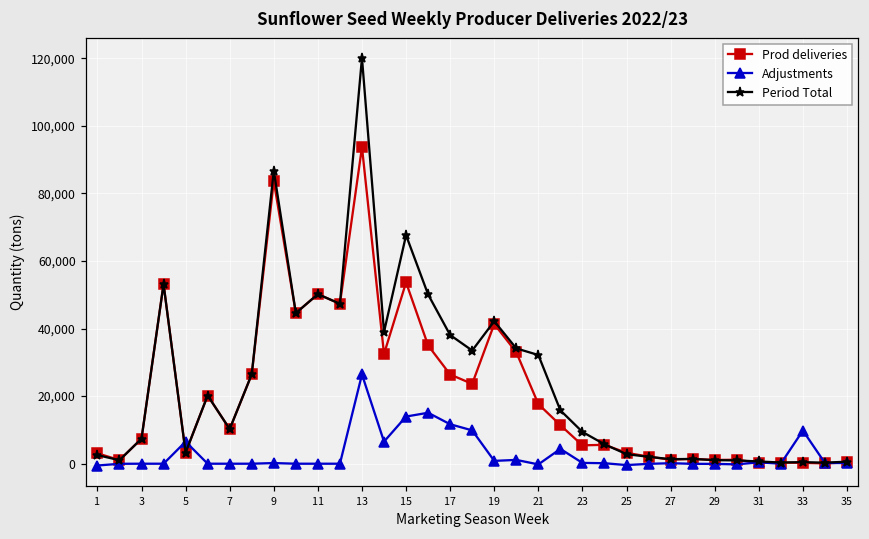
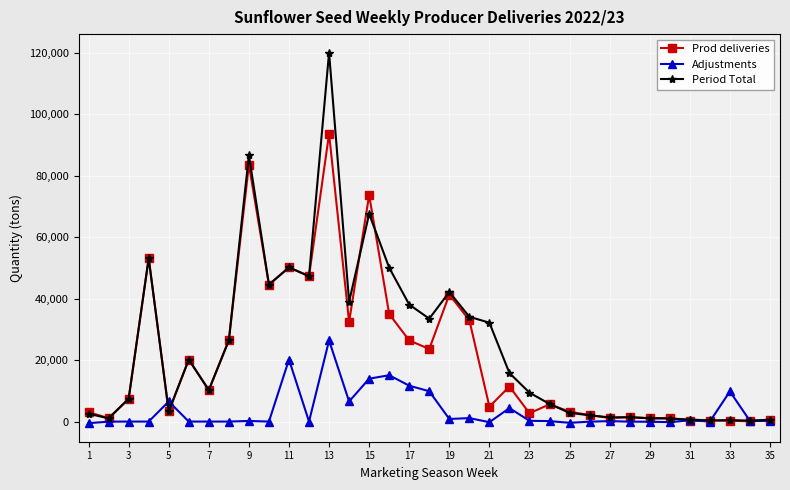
Adjustments, 11: 0 -> 20,000
Prod deliveries, 15: 54,000 -> 74,000
Prod deliveries, 21: 18,000 -> 5,000
Prod deliveries, 23: 5,000 -> 3,000
